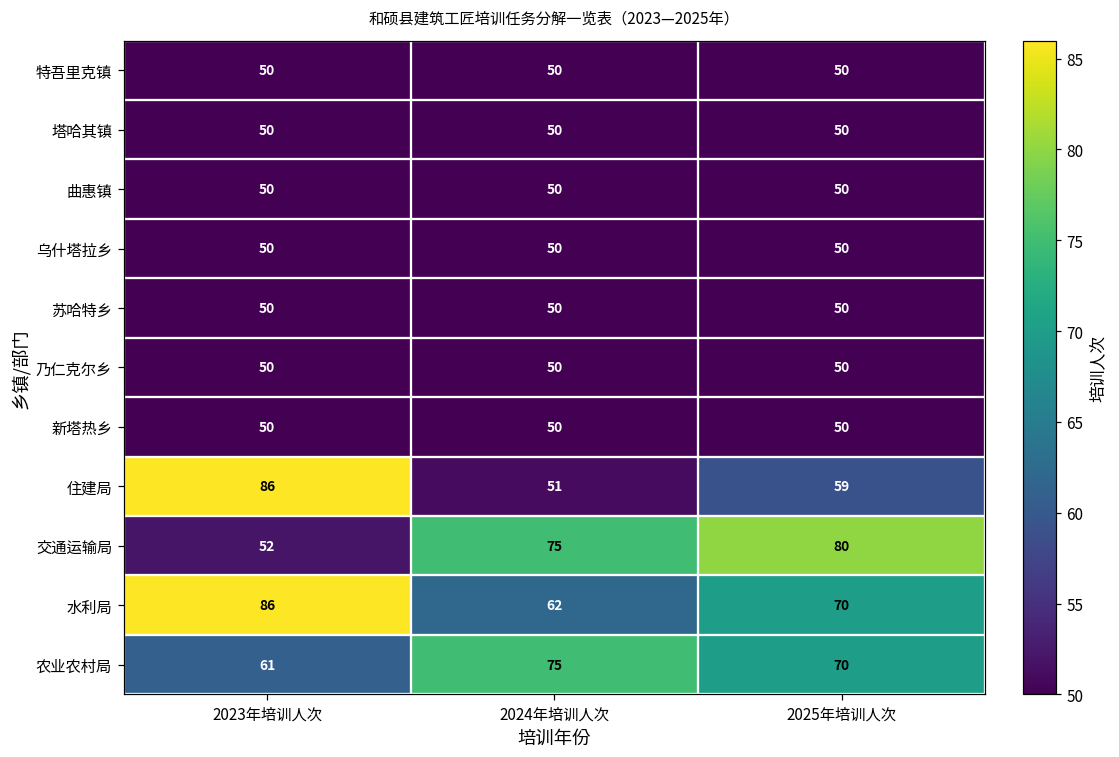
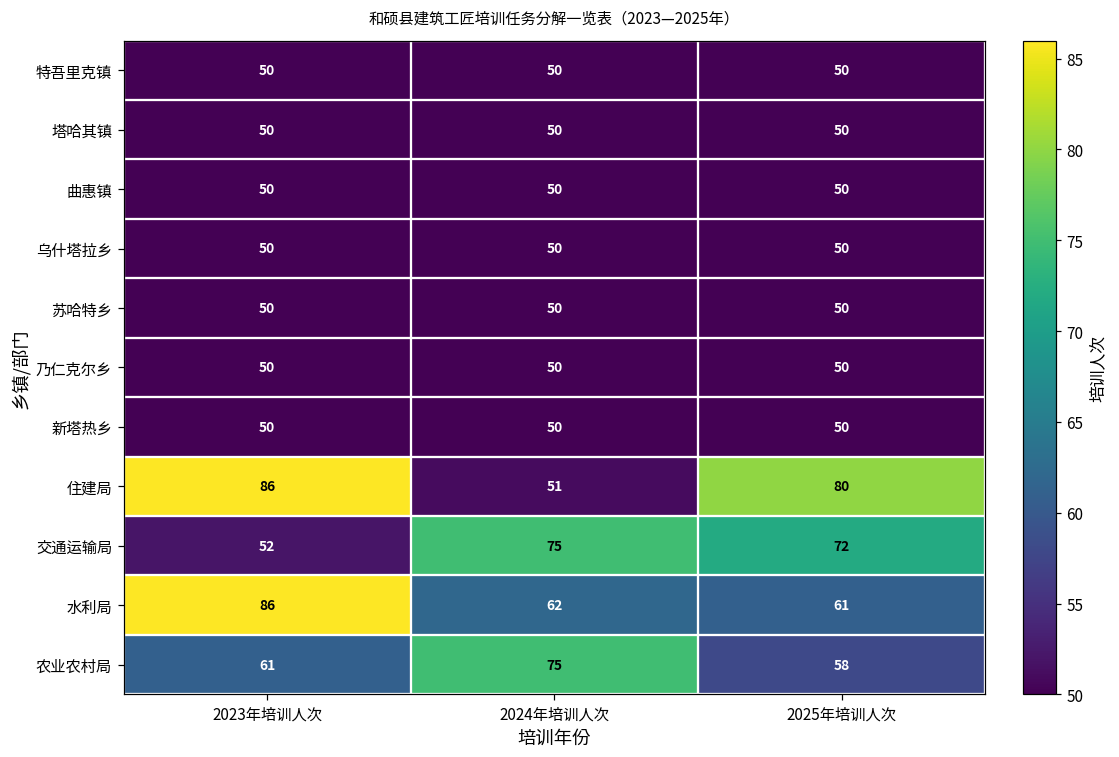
住建局, 2025年培训人次: 59 -> 80
交通运输局, 2025年培训人次: 80 -> 72
水利局, 2025年培训人次: 70 -> 61
农业农村局, 2025年培训人次: 70 -> 58
